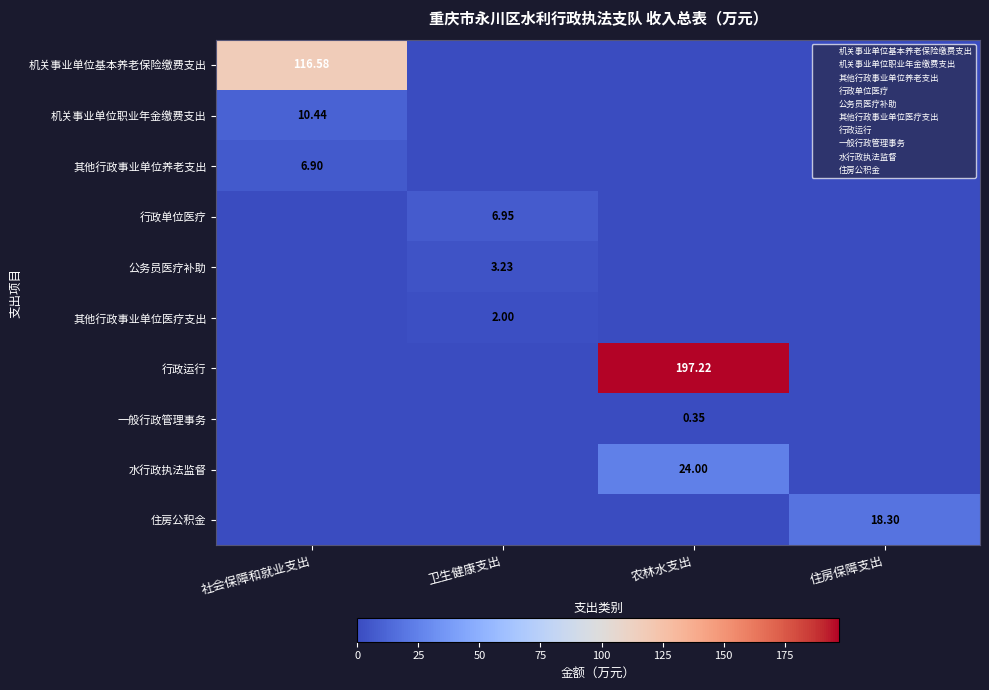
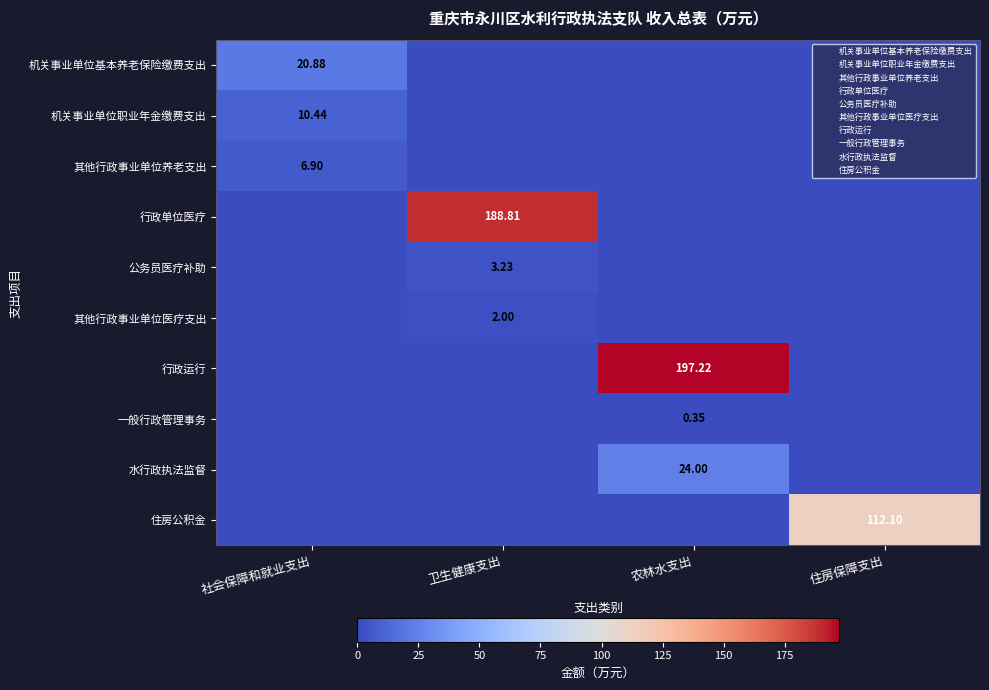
机关事业单位基本养老保险缴费支出, 社会保障和就业支出: 116.58 -> 20.88
行政单位医疗, 卫生健康支出: 6.95 -> 188.81
住房公积金, 住房保障支出: 18.30 -> 112.10
